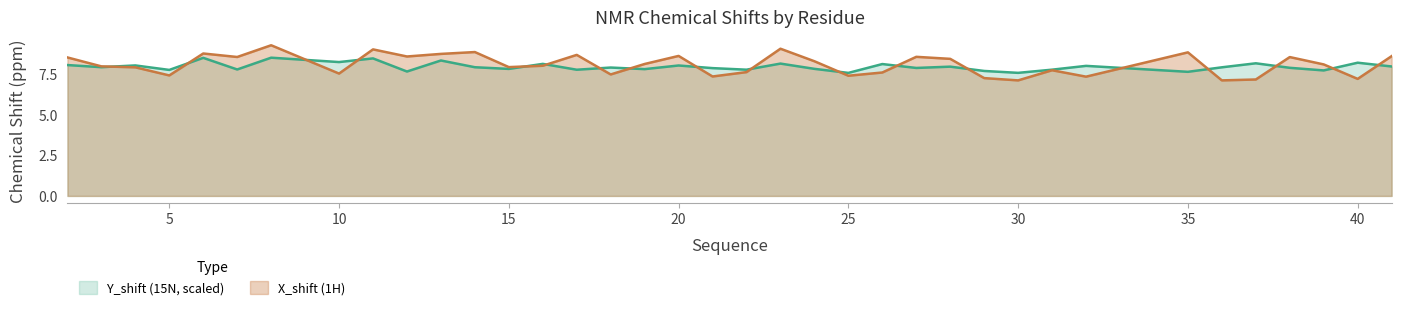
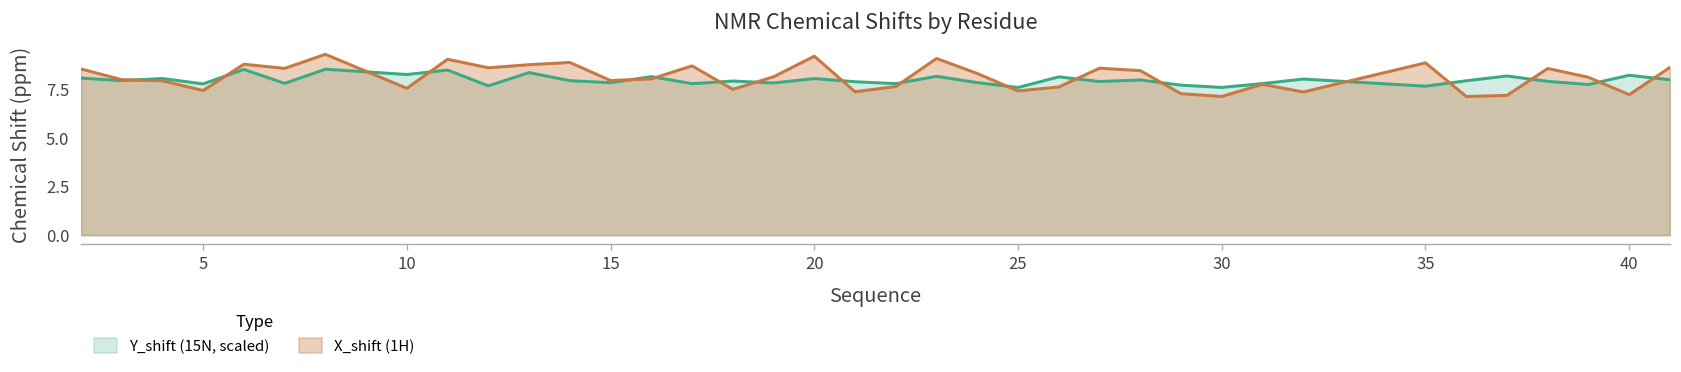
X_shift (1H), 20: 8.6 -> 9.2
